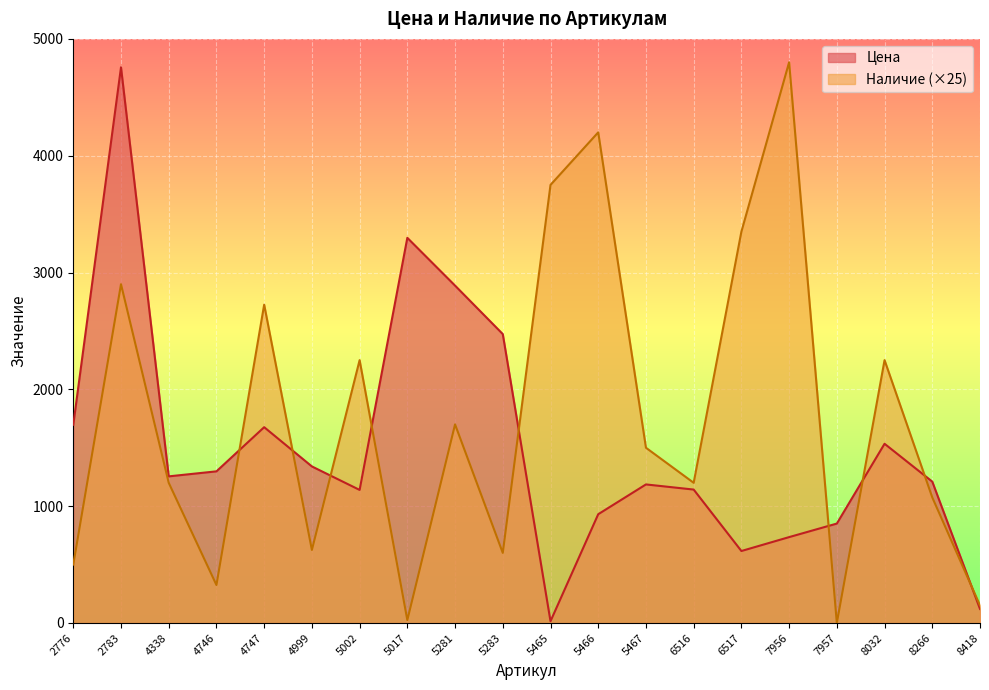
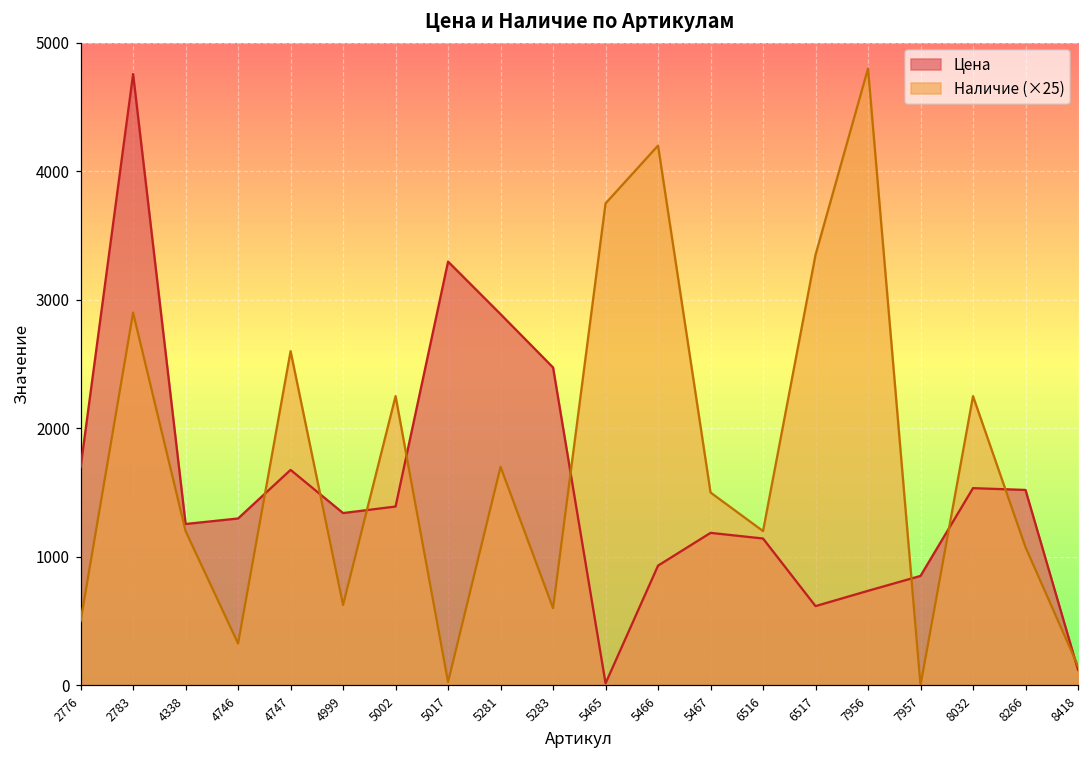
Наличие (×25), 4747: 2730 -> 2600
Цена, 5002: 1140 -> 1390
Цена, 8266: 1210 -> 1520
